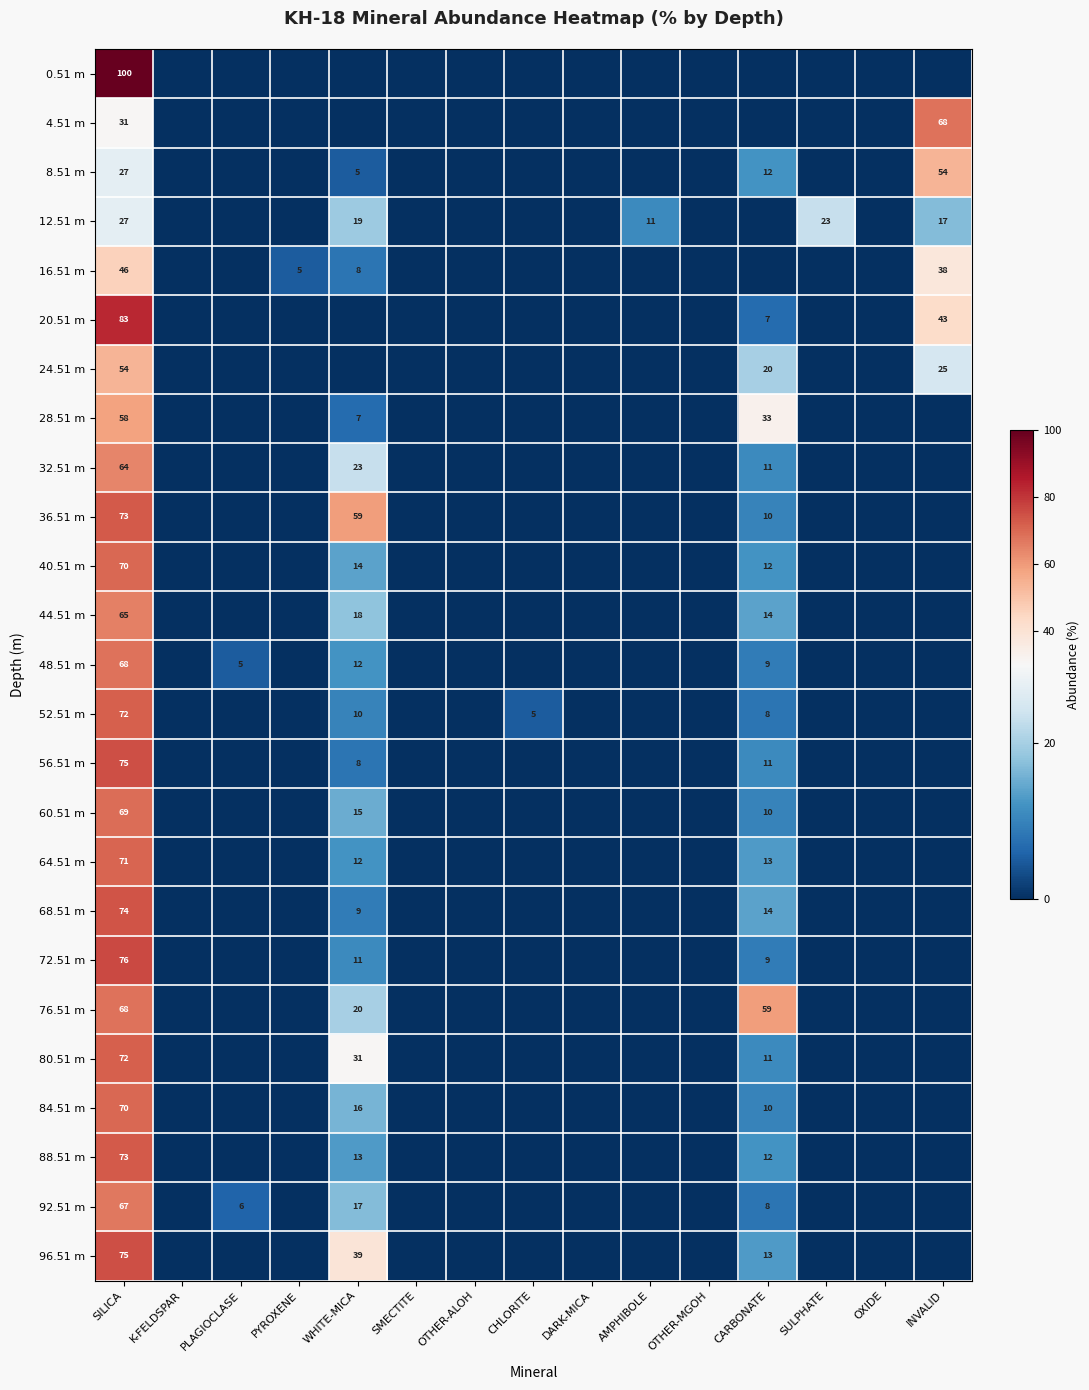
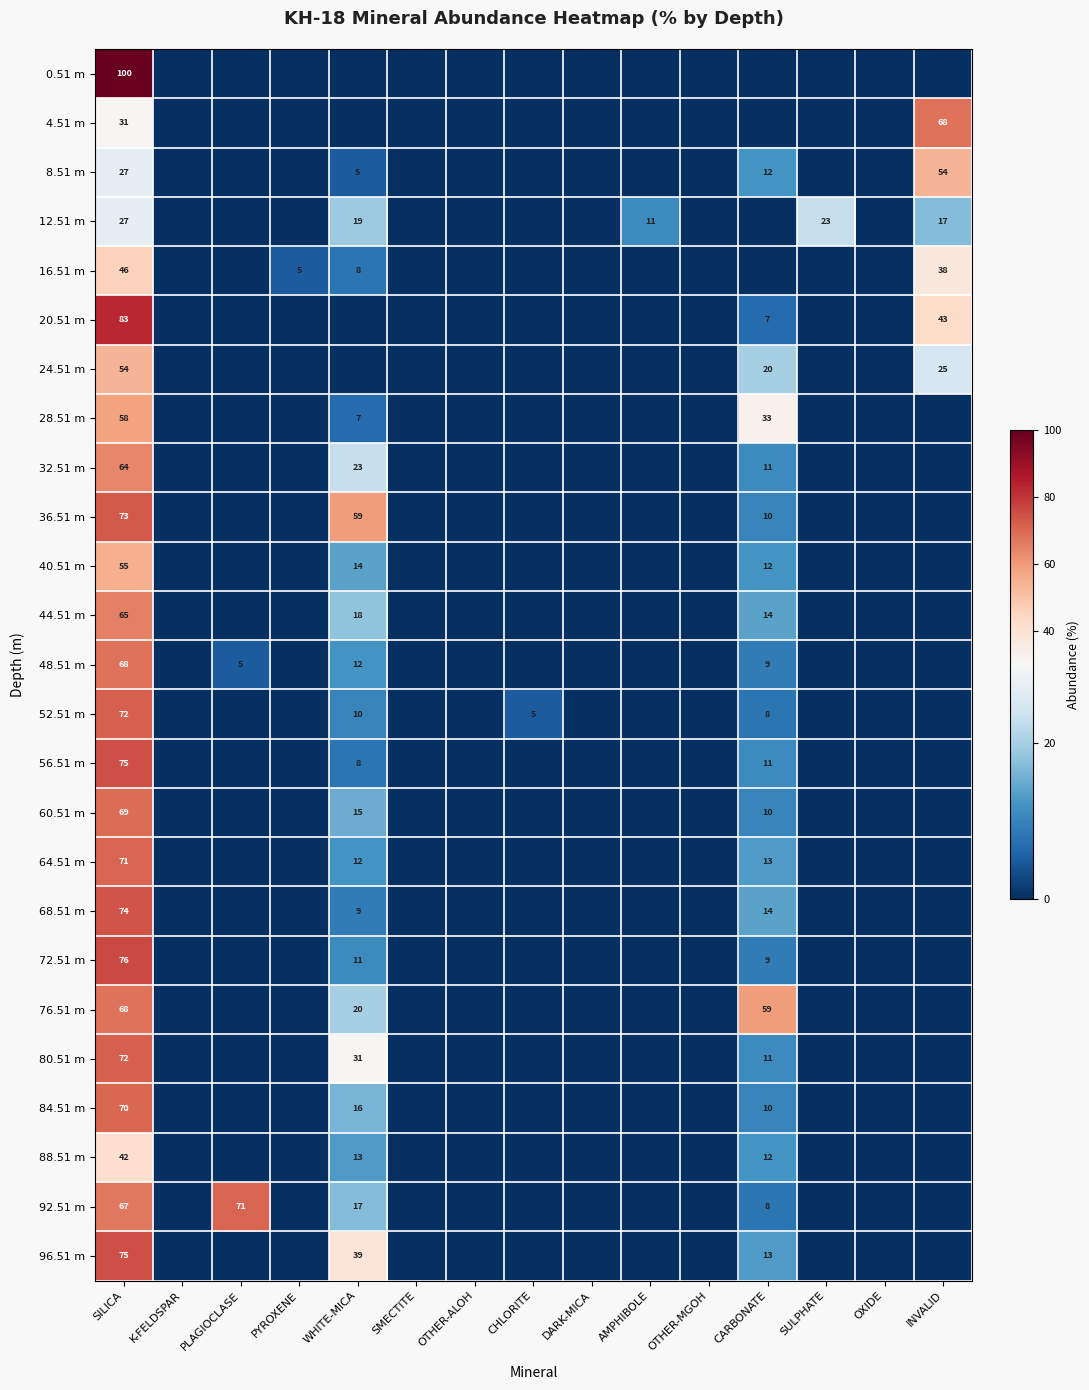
40.51 m, SILICA: 70 -> 55
88.51 m, SILICA: 73 -> 42
92.51 m, PLAGIOCLASE: 6 -> 71
